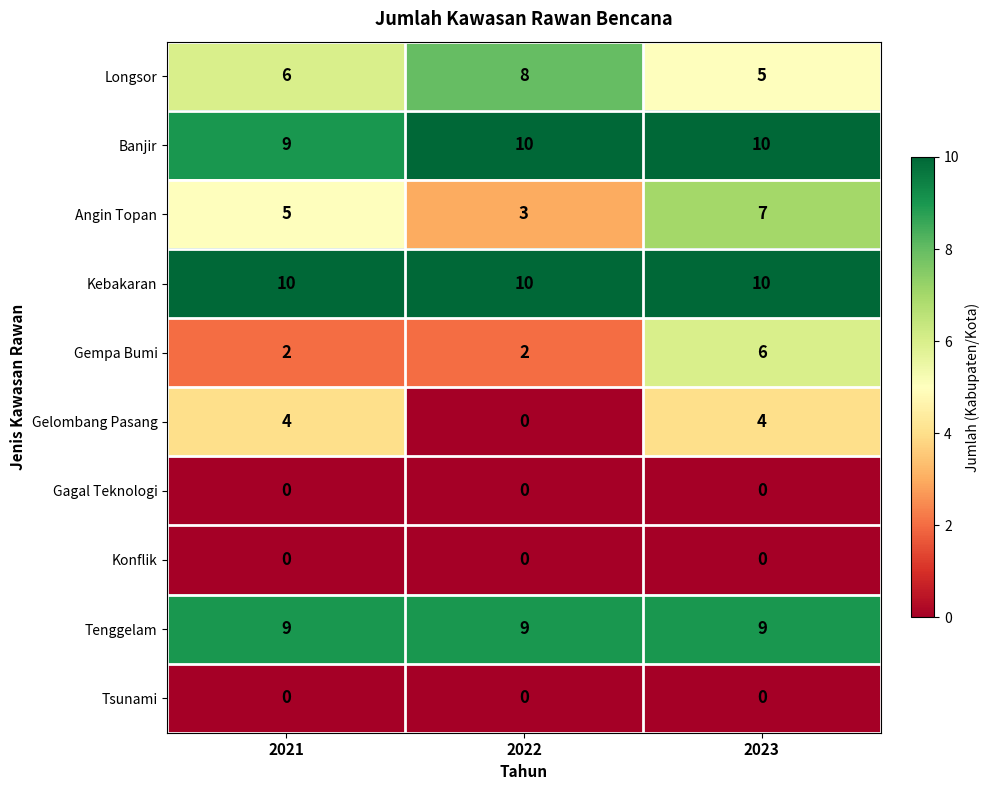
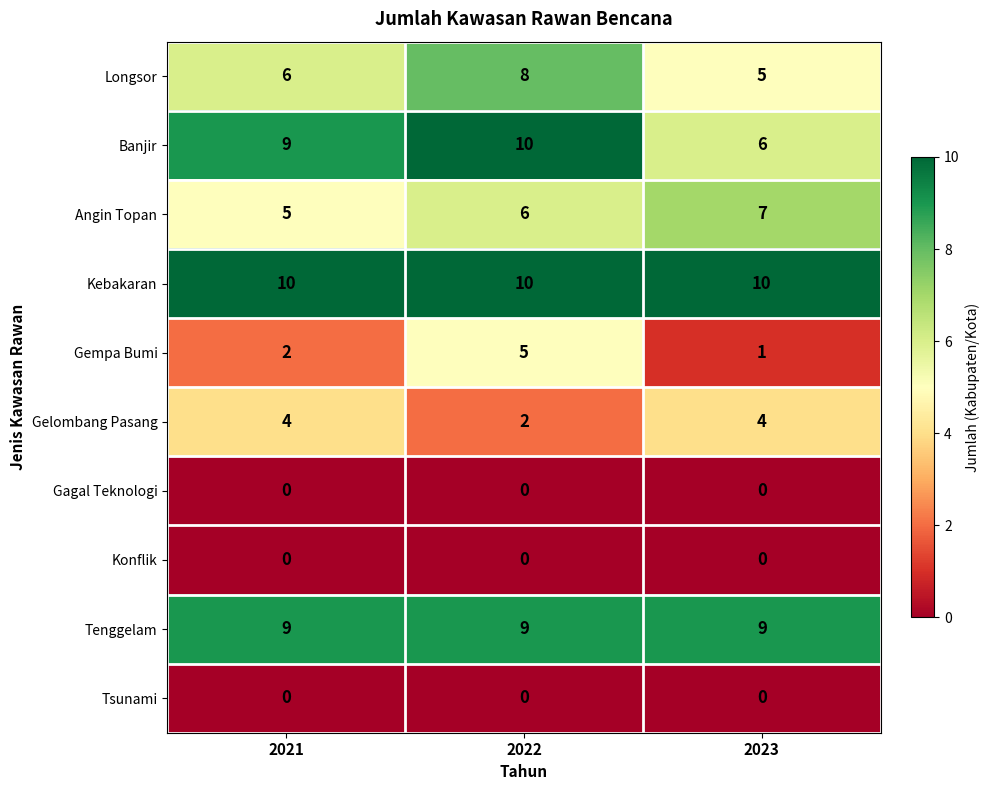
Banjir, 2023: 10 -> 6
Angin Topan, 2022: 3 -> 6
Gempa Bumi, 2022: 2 -> 5
Gempa Bumi, 2023: 6 -> 1
Gelombang Pasang, 2022: 0 -> 2
